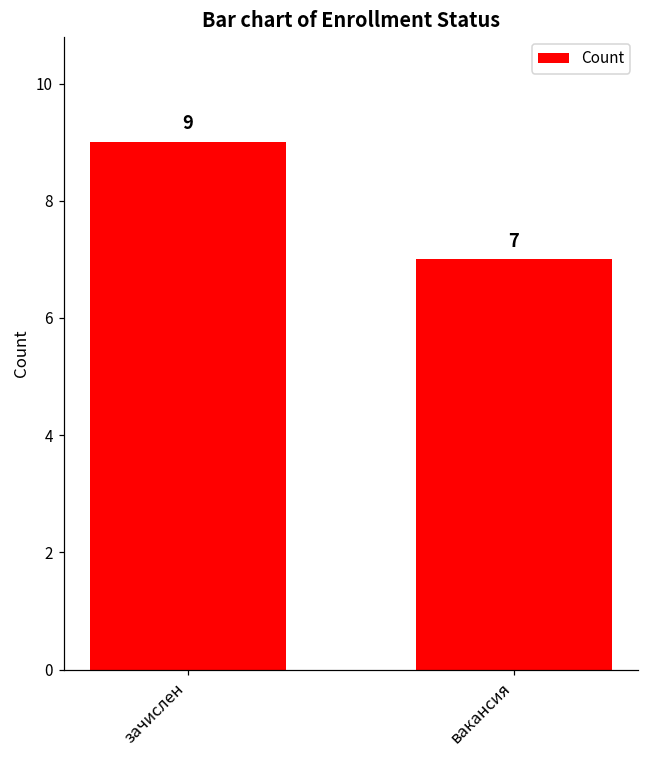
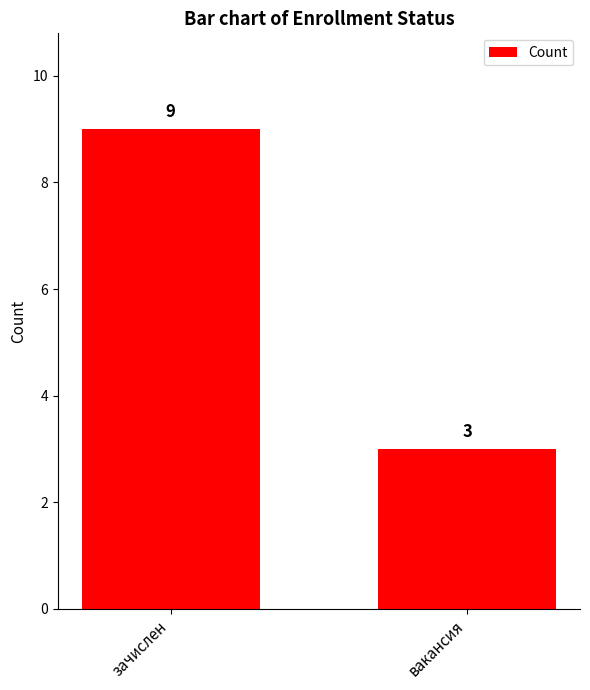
вакансия: 7 -> 3
